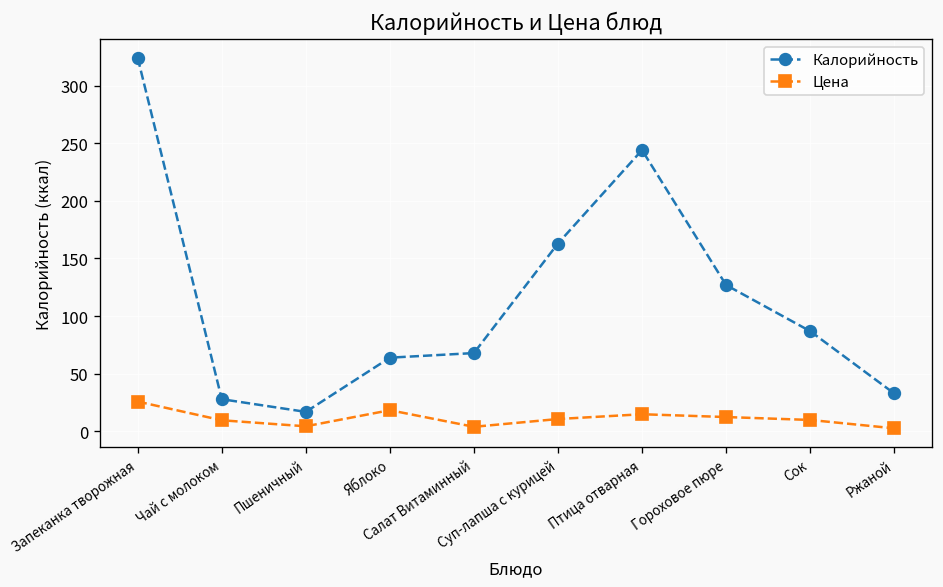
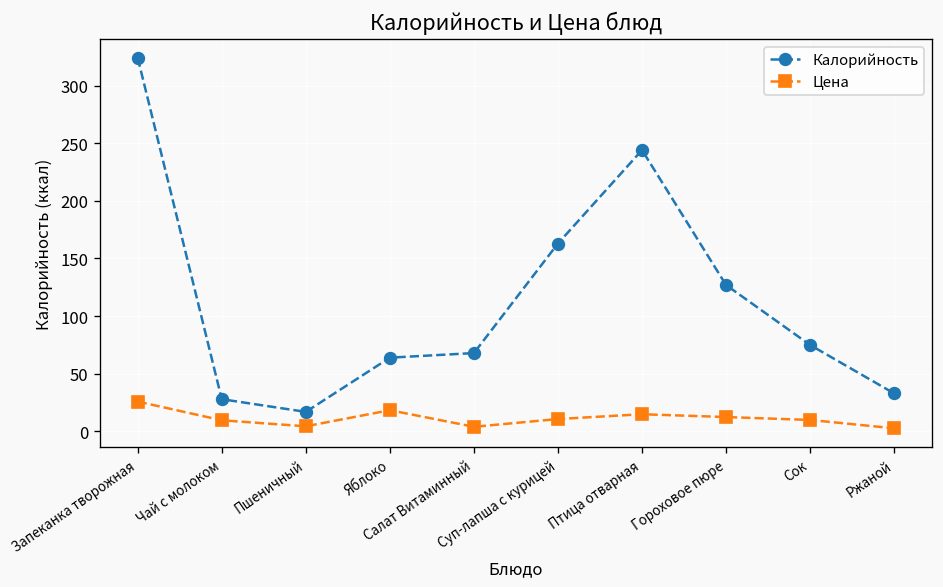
Калорийность, Сок: 90 -> 80
